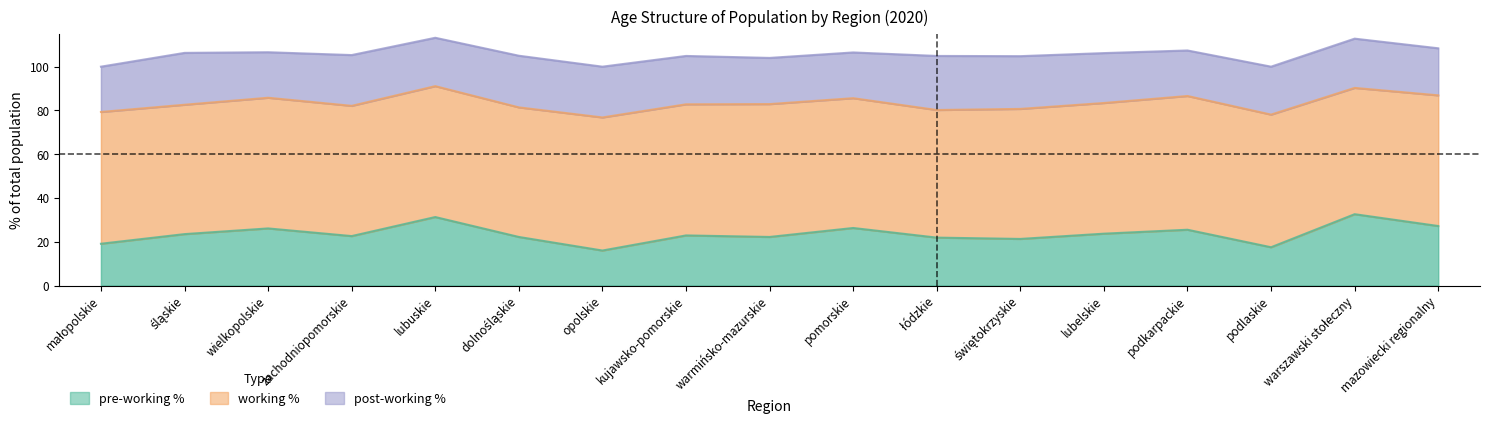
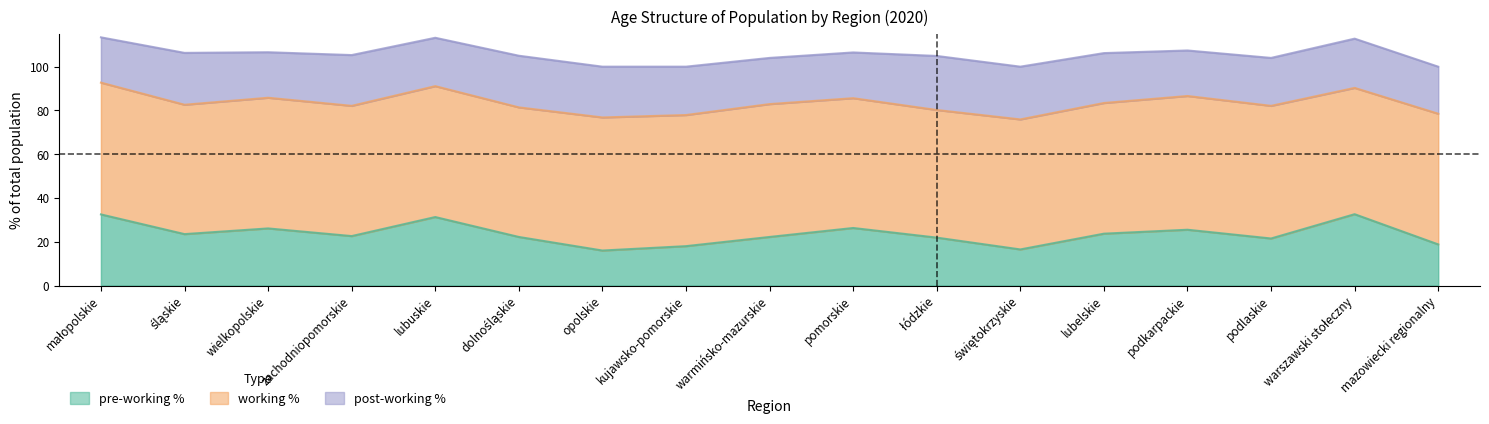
pre-working %, małopolskie: 19 -> 33
pre-working %, kujawsko-pomorskie: 23 -> 18
pre-working %, świętokrzyskie: 21 -> 17
pre-working %, podlaskie: 18 -> 22
pre-working %, mazowiecki regionalny: 27 -> 19
